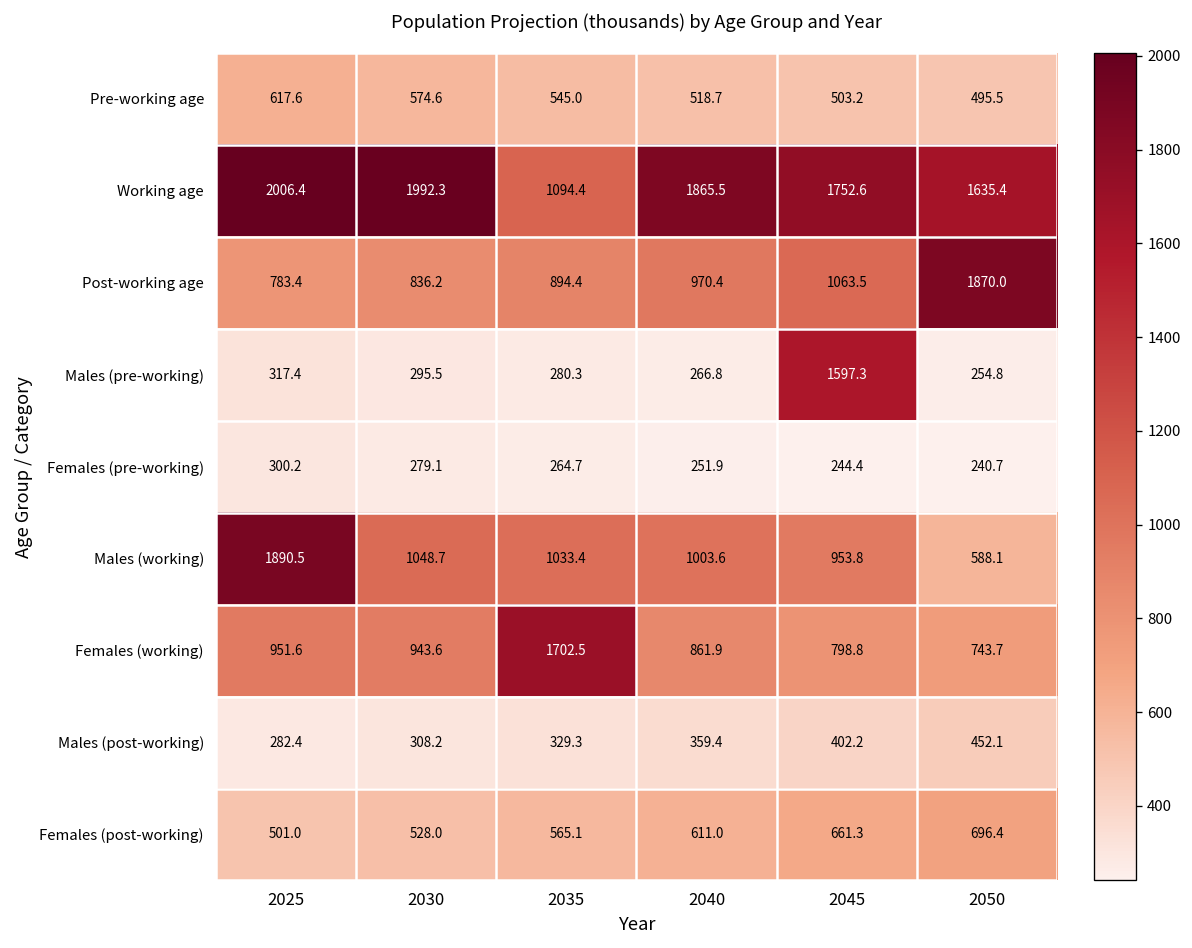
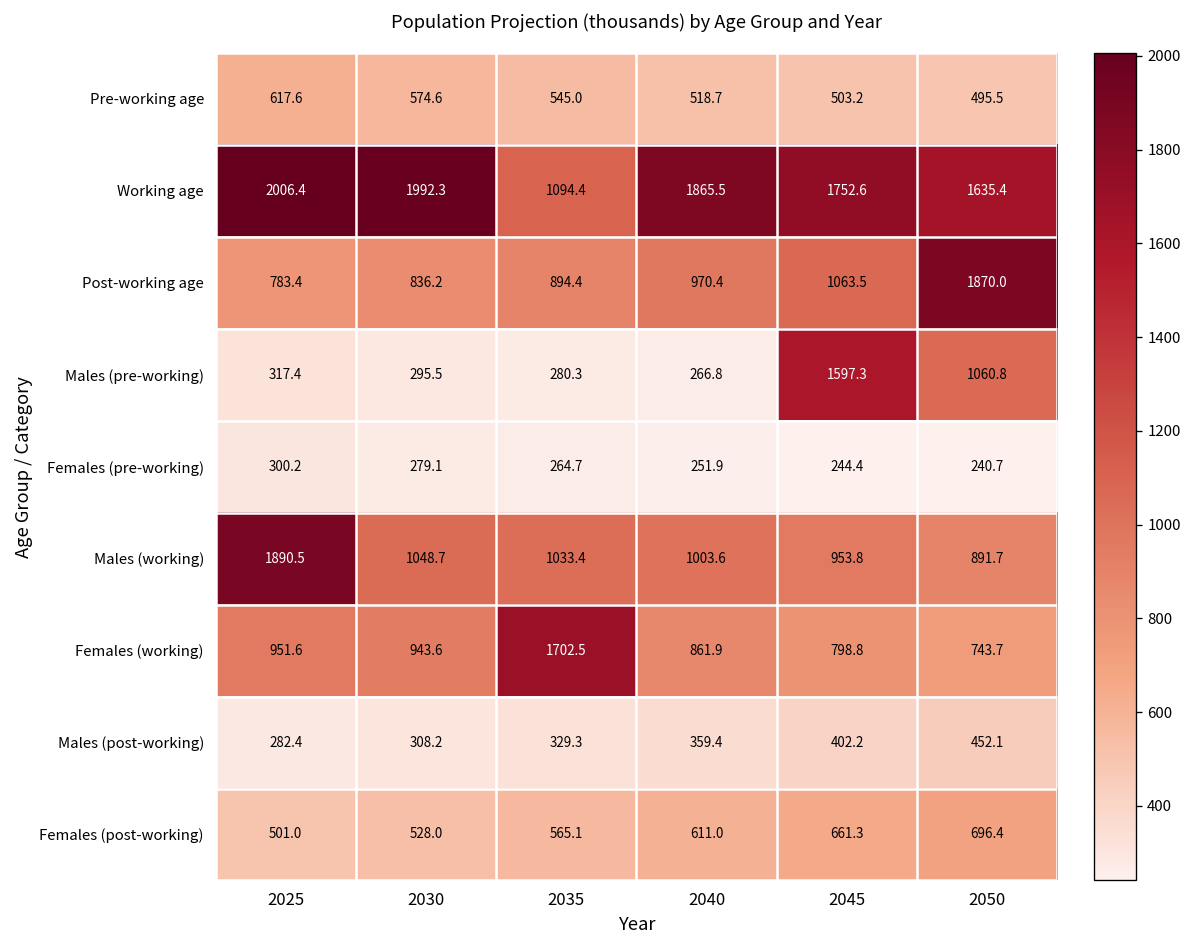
Males (pre-working), 2050: 254.8 -> 1060.8
Males (working), 2050: 588.1 -> 891.7
